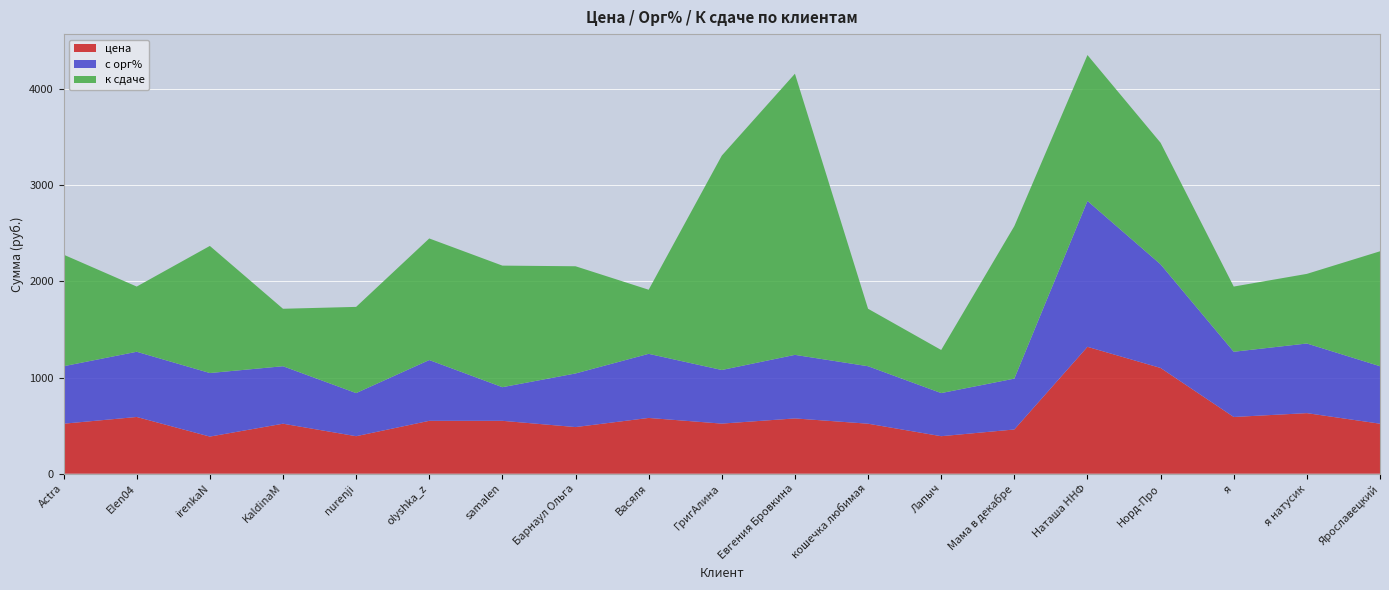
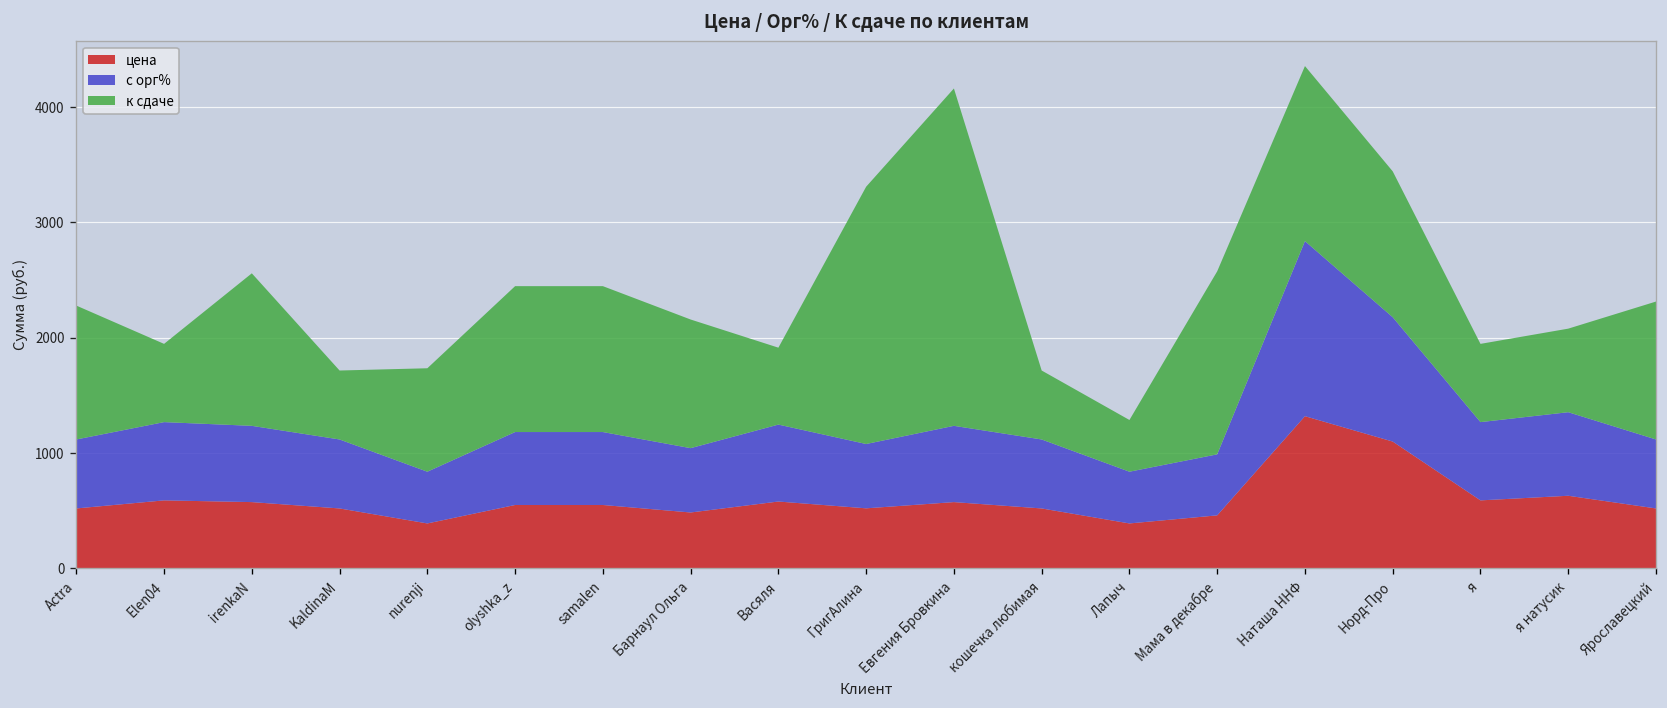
цена, irenkaN: 400 -> 600
с орг%, samalen: 300 -> 600
